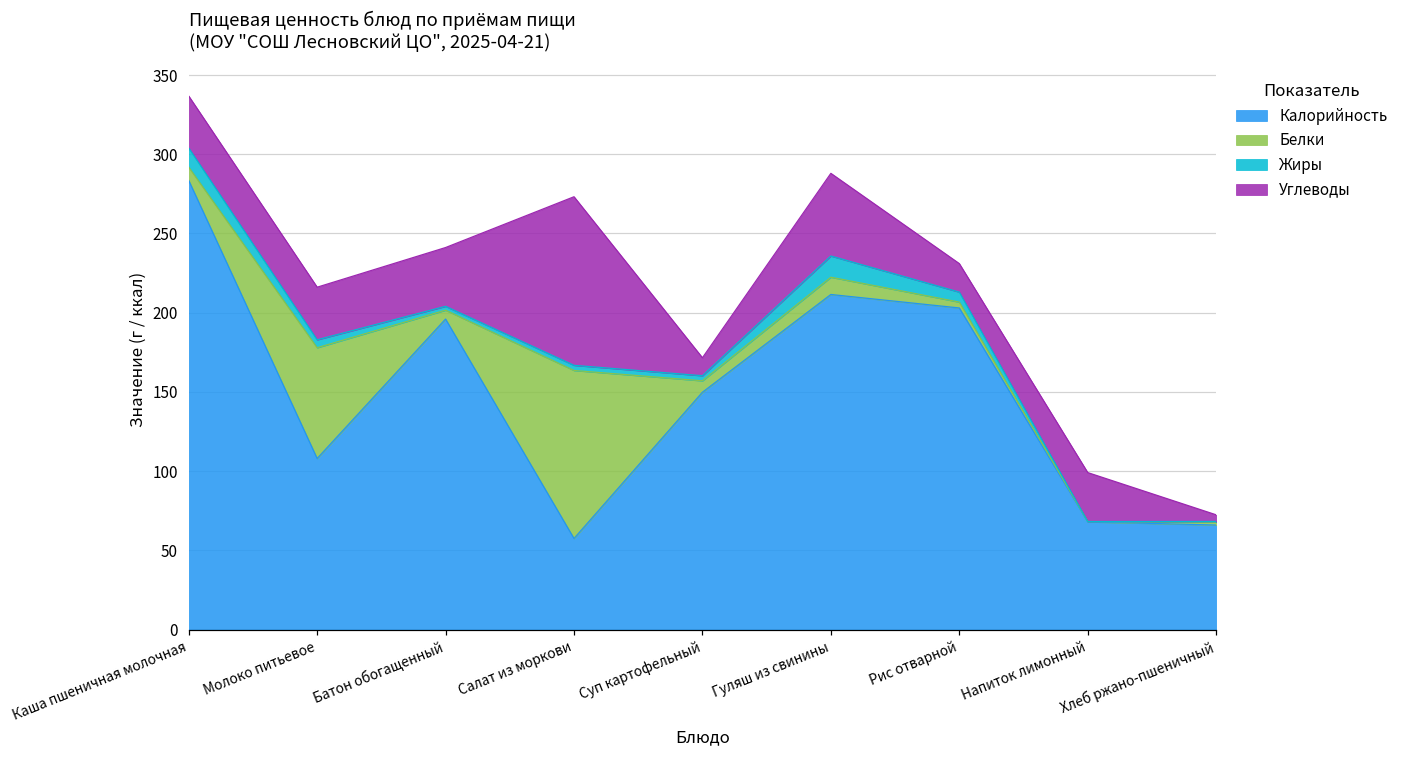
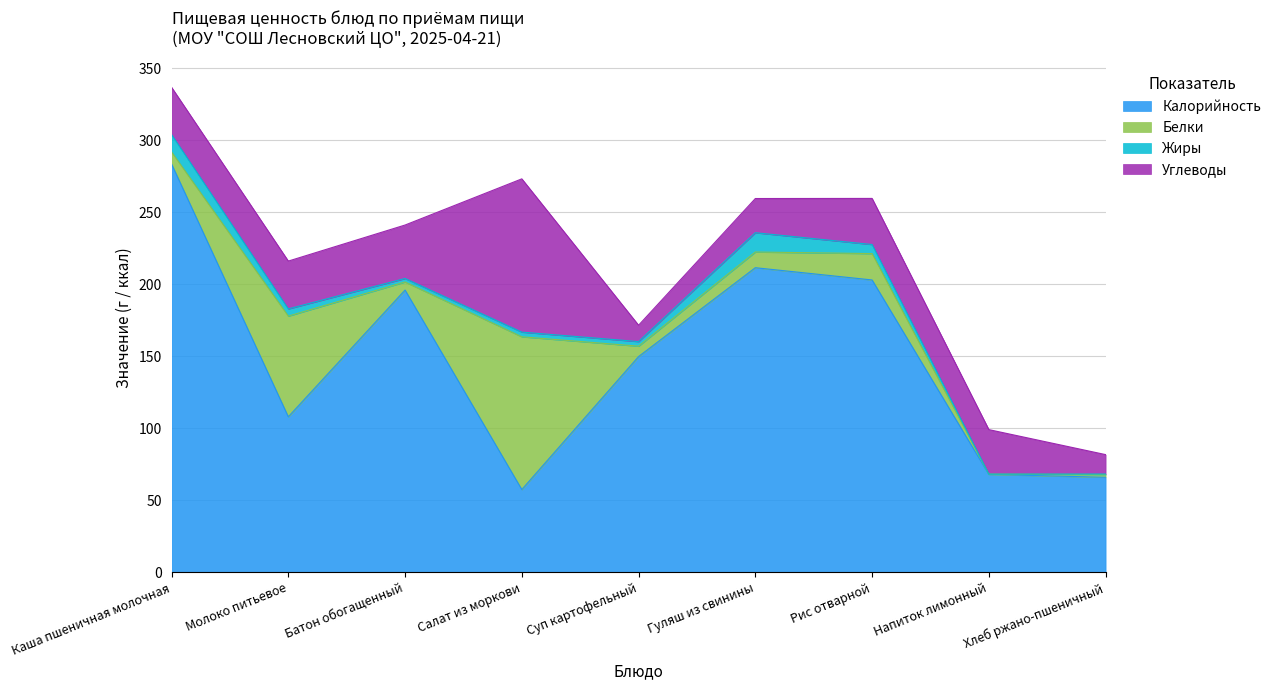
Углеводы, Гуляш из свинины: 52 -> 24
Белки, Рис отварной: 4 -> 18
Углеводы, Рис отварной: 18 -> 32
Углеводы, Хлеб ржано-пшеничный: 4 -> 14
